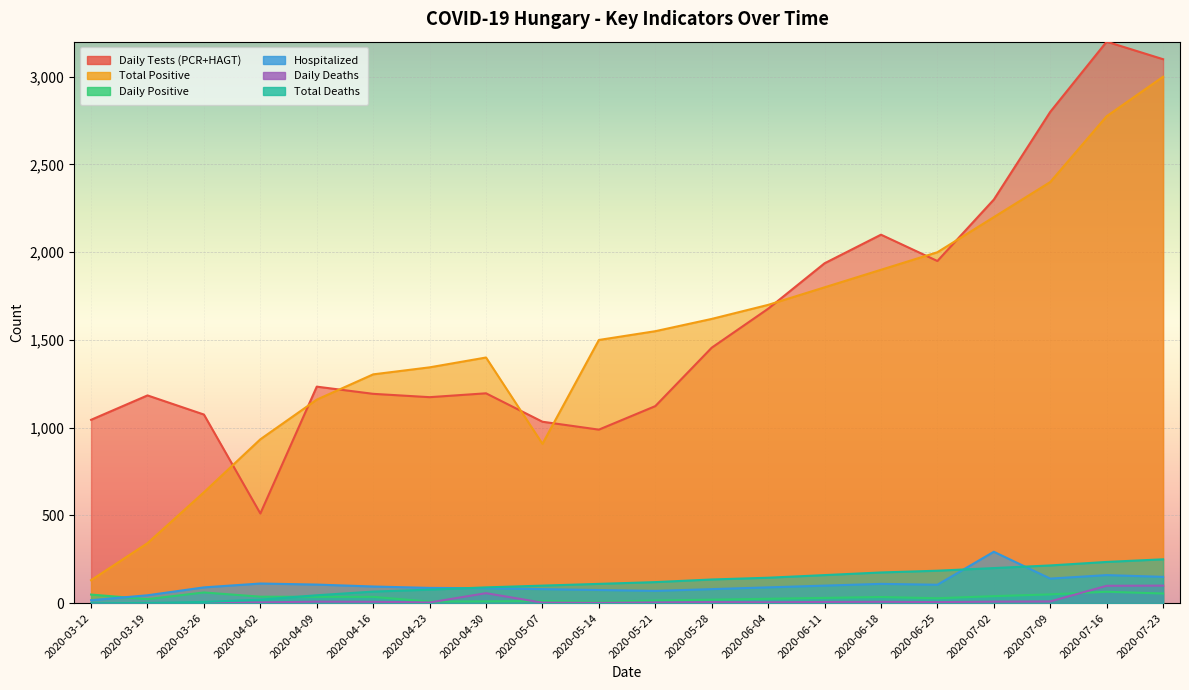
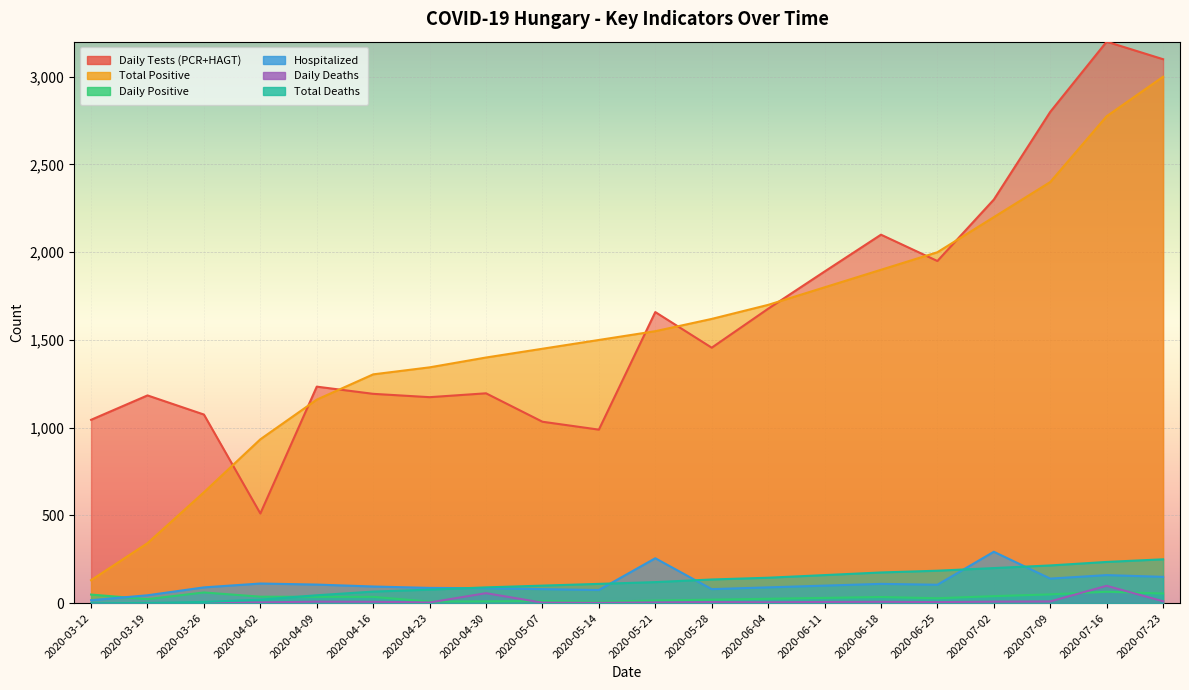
Total Positive, 2020-05-07: 910 -> 1,450
Daily Tests (PCR+HAGT), 2020-05-21: 1,120 -> 1,660
Hospitalized, 2020-05-21: 70 -> 260
Daily Tests (PCR+HAGT), 2020-06-11: 1,940 -> 1,890
Daily Deaths, 2020-07-23: 100 -> 10
